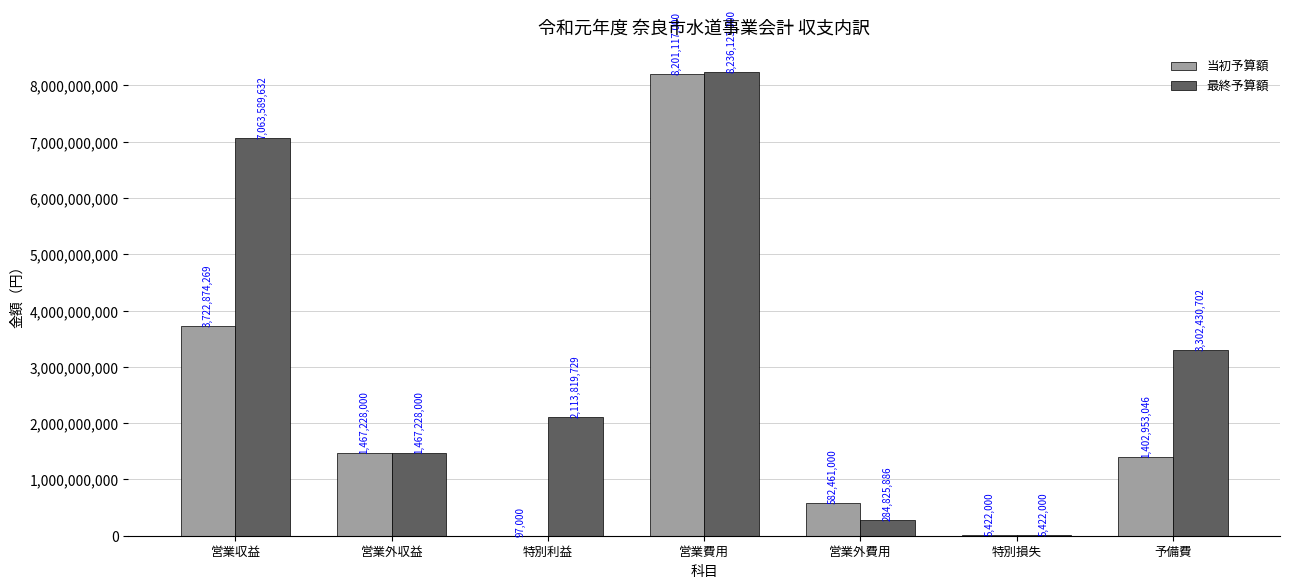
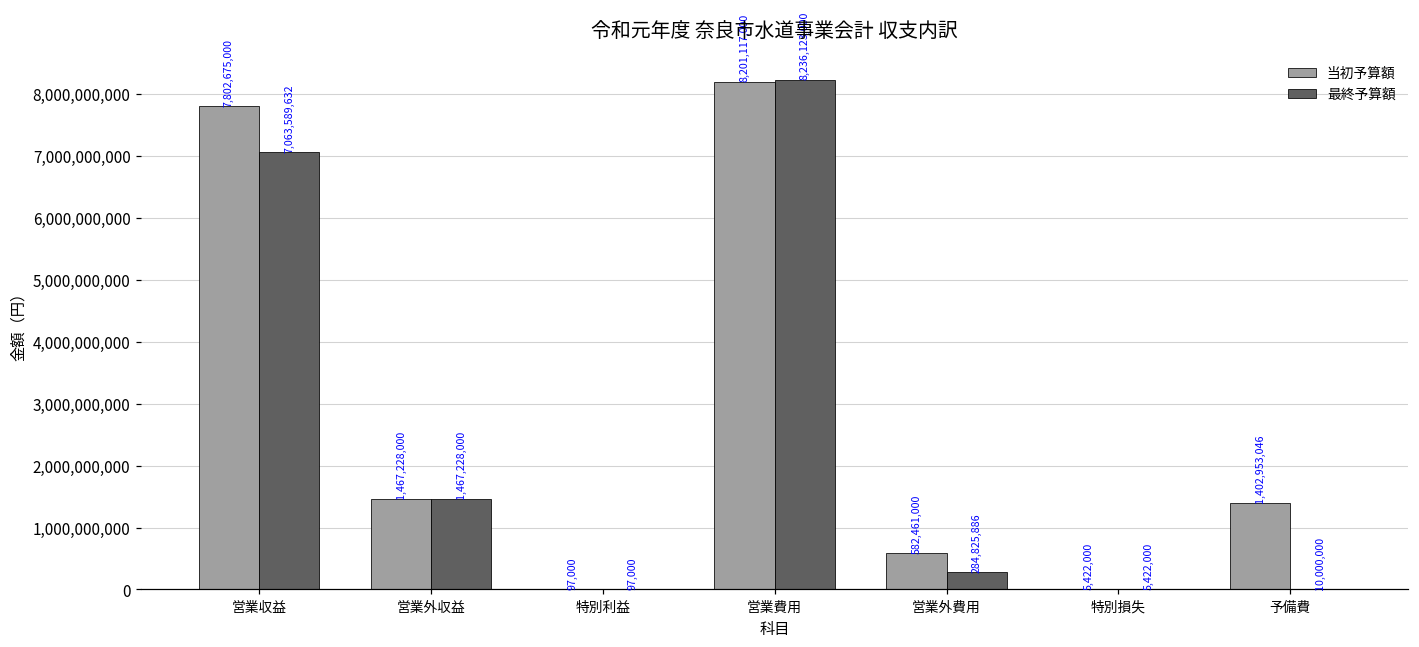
当初予算額, 営業収益: 3,722,874,269 -> 7,802,675,000
最終予算額, 特別利益: 2,113,819,729 -> 97,000
最終予算額, 予備費: 3,302,430,702 -> 10,000,000
